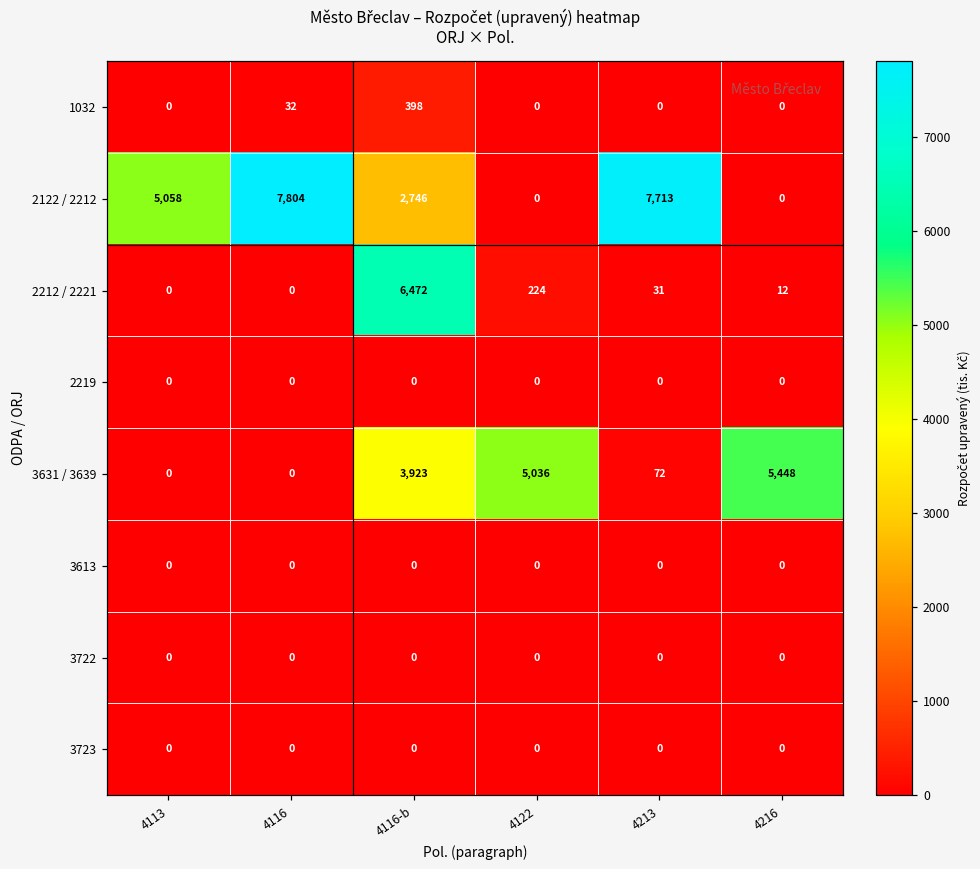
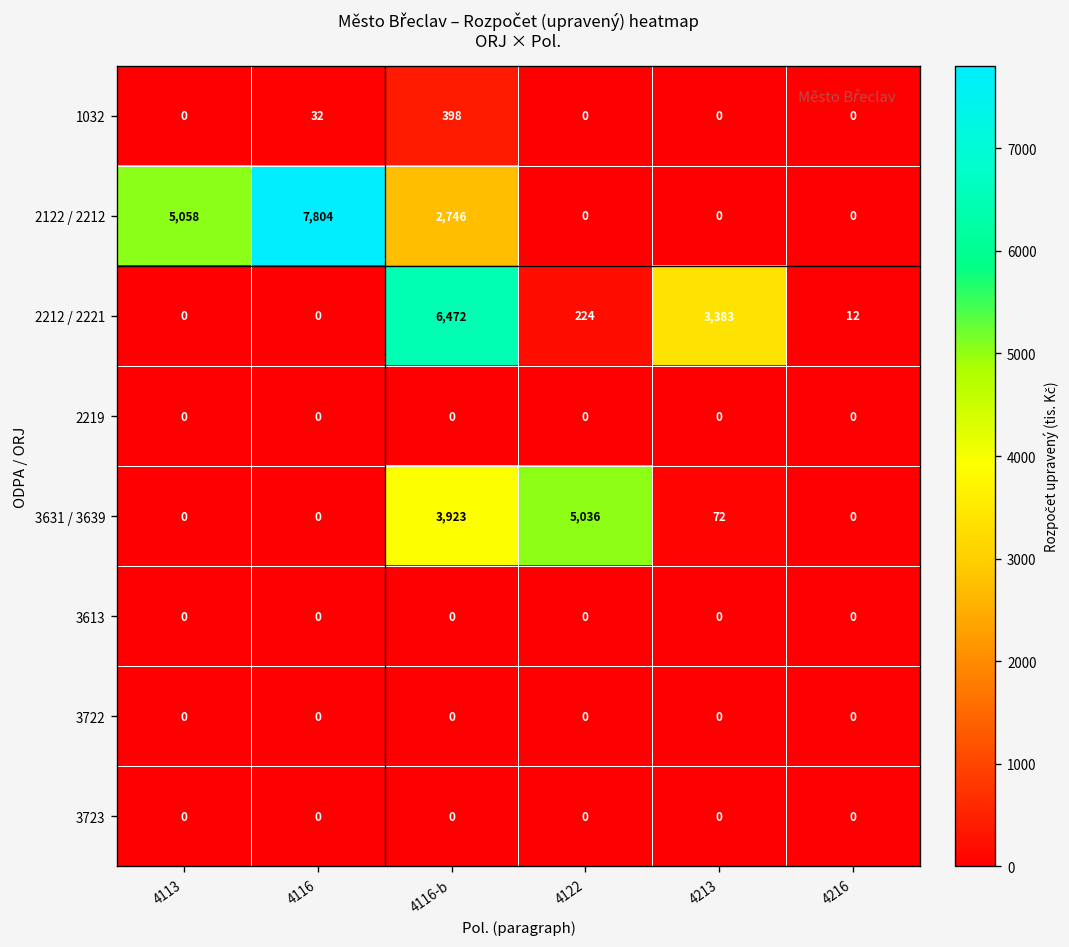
2122 / 2212, 4213: 7,713 -> 0
2212 / 2221, 4213: 31 -> 3,383
3631 / 3639, 4216: 5,448 -> 0
